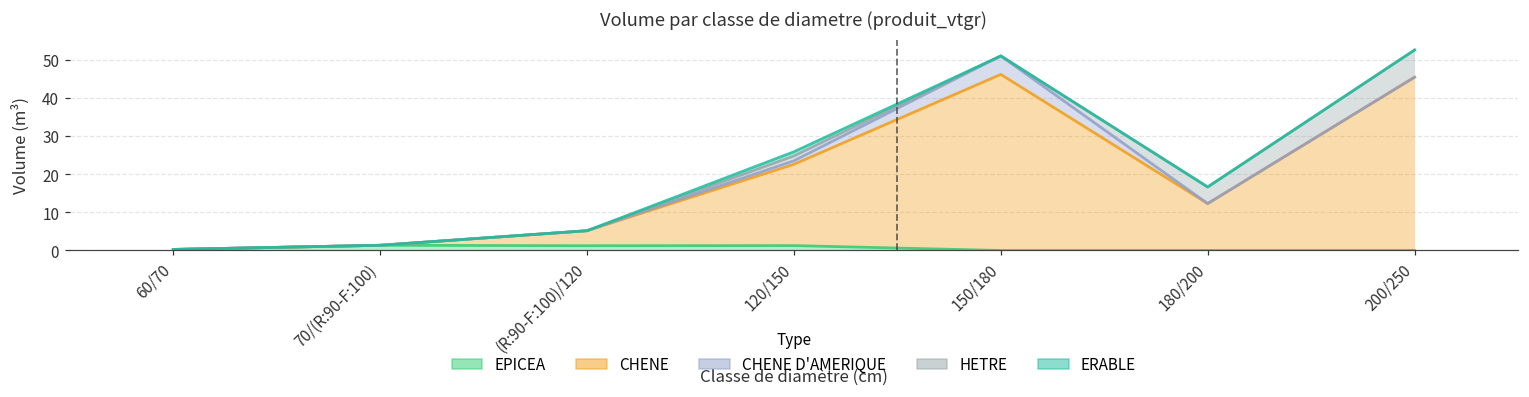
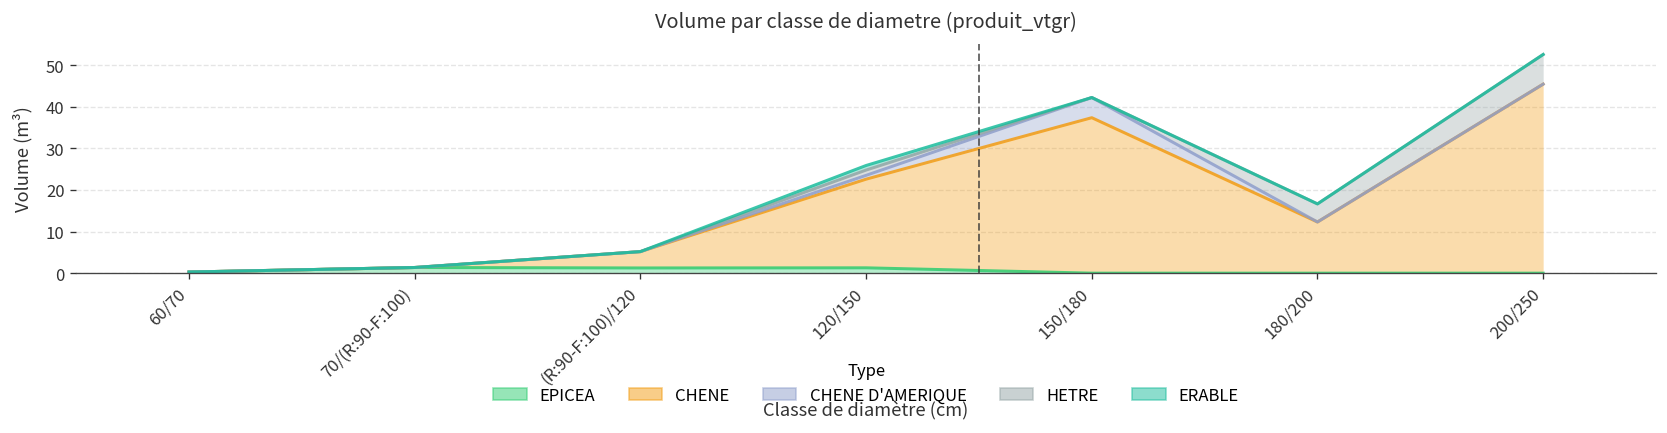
CHENE, 150/180: 46 -> 37
